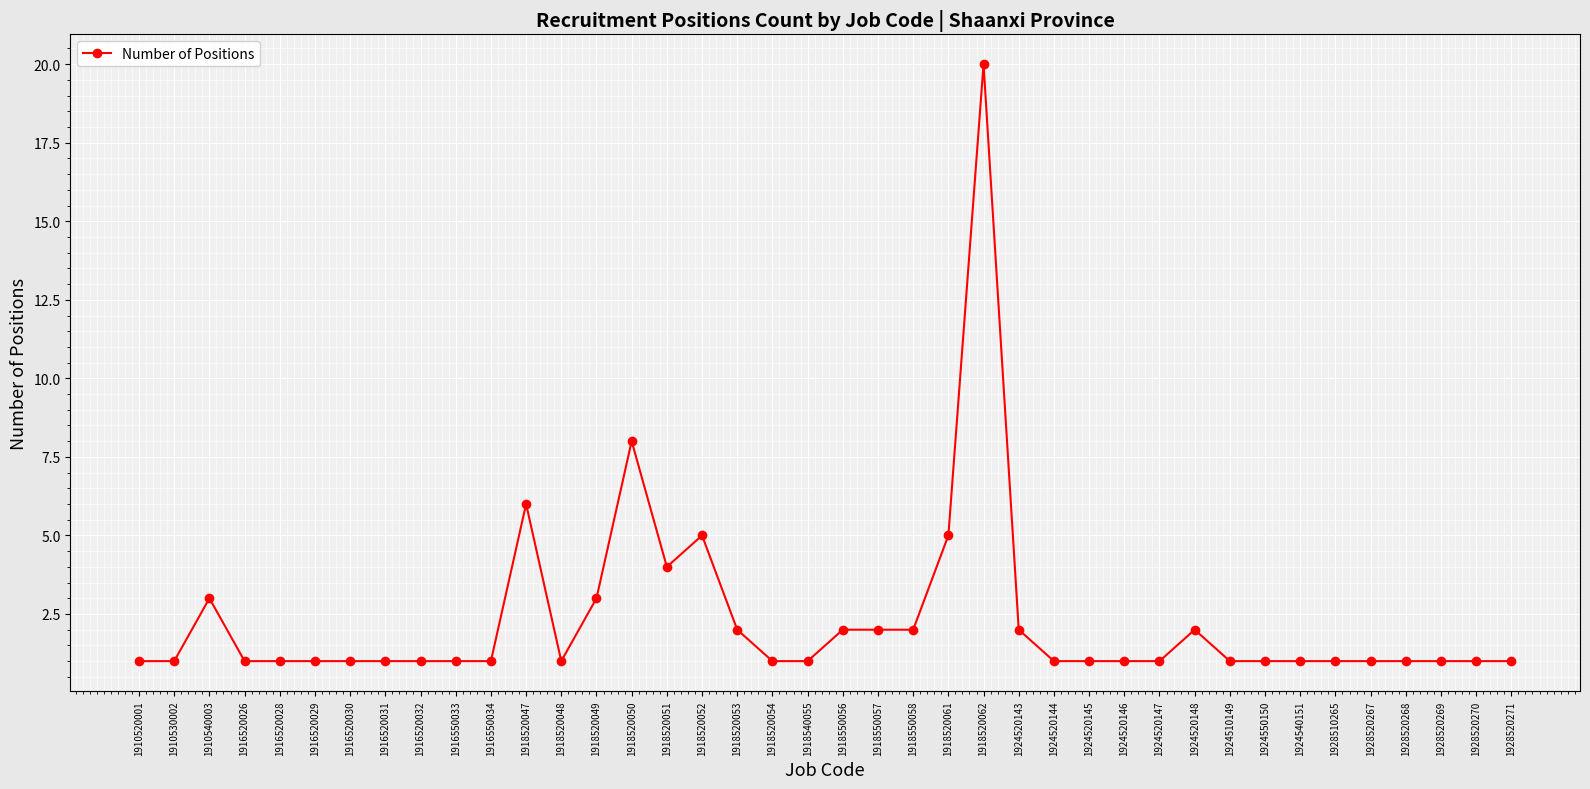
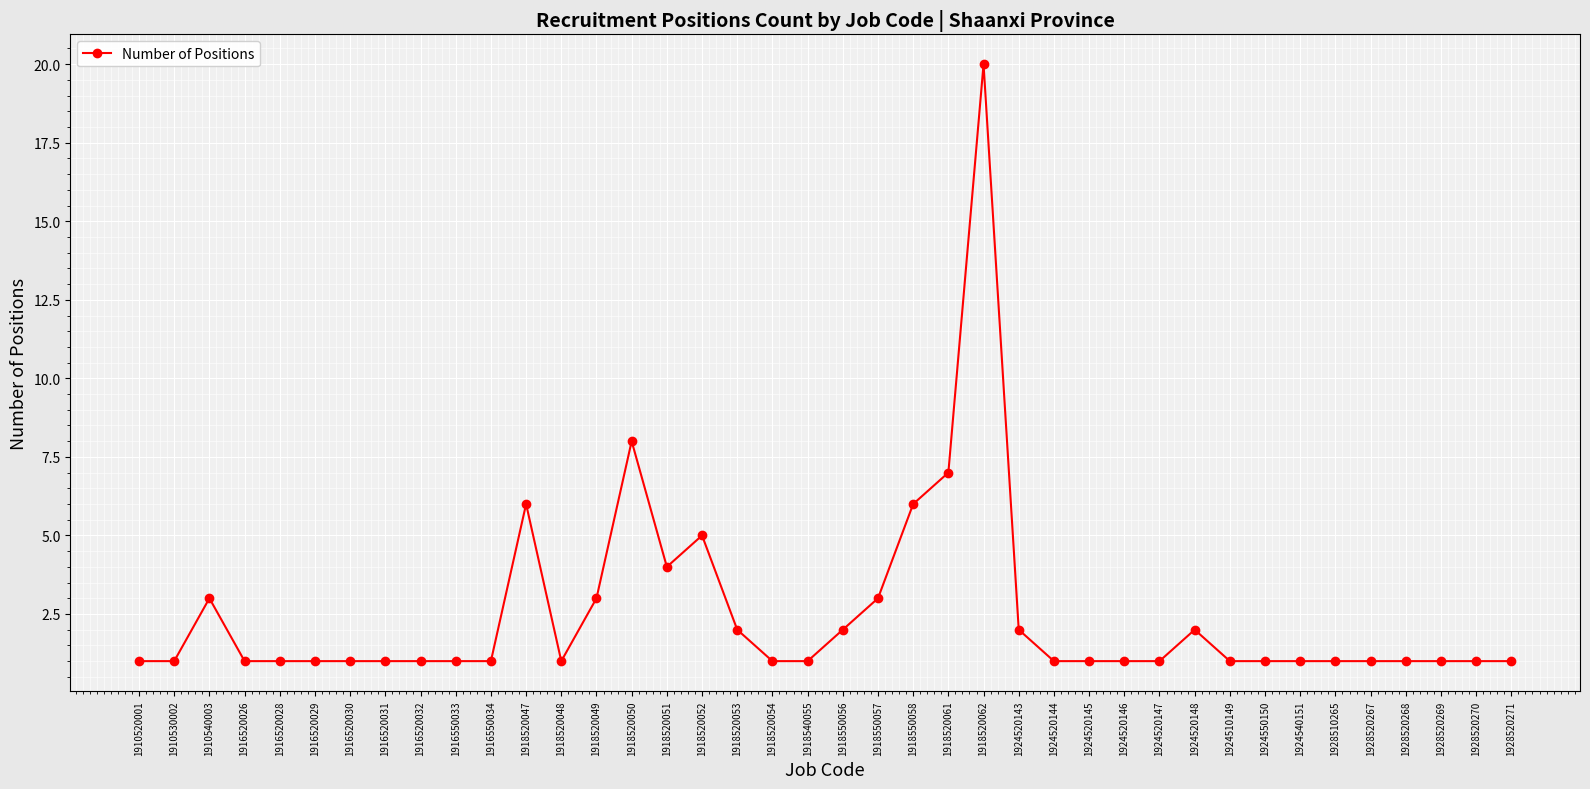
1918550057: 2 -> 3
1918550058: 2 -> 6
1918520061: 5 -> 7
